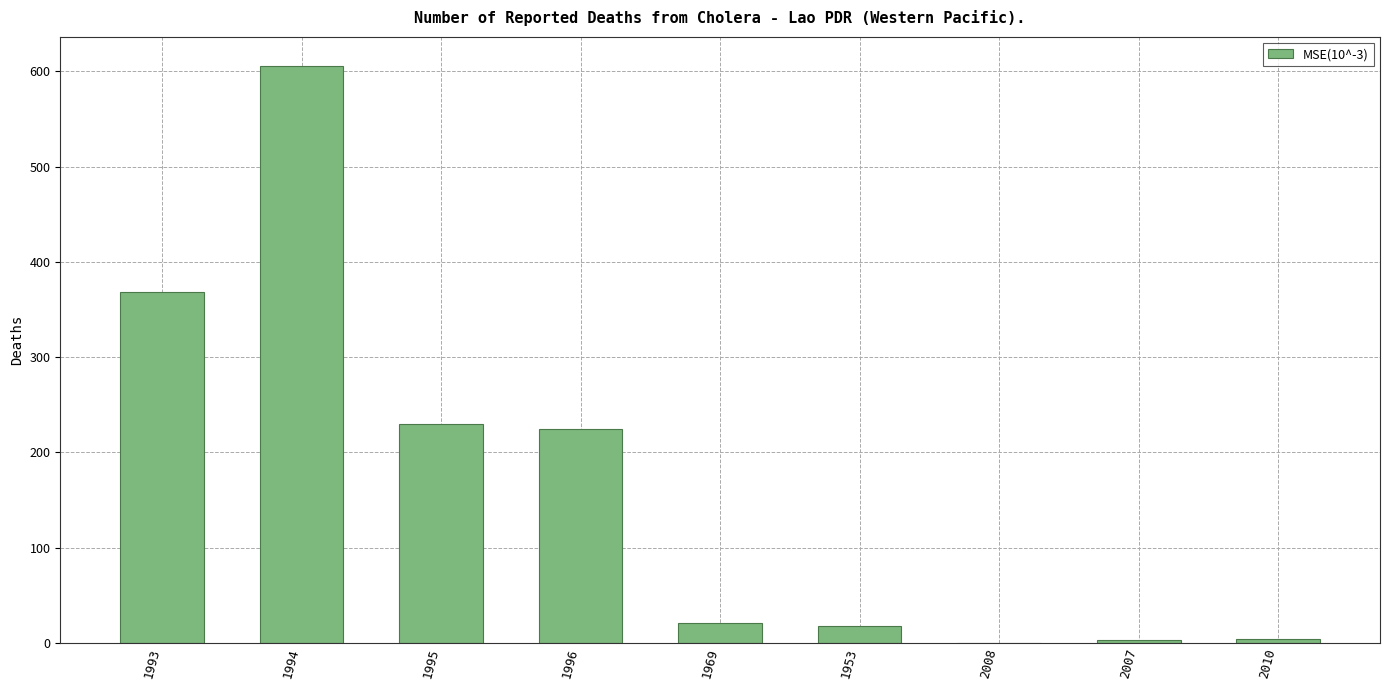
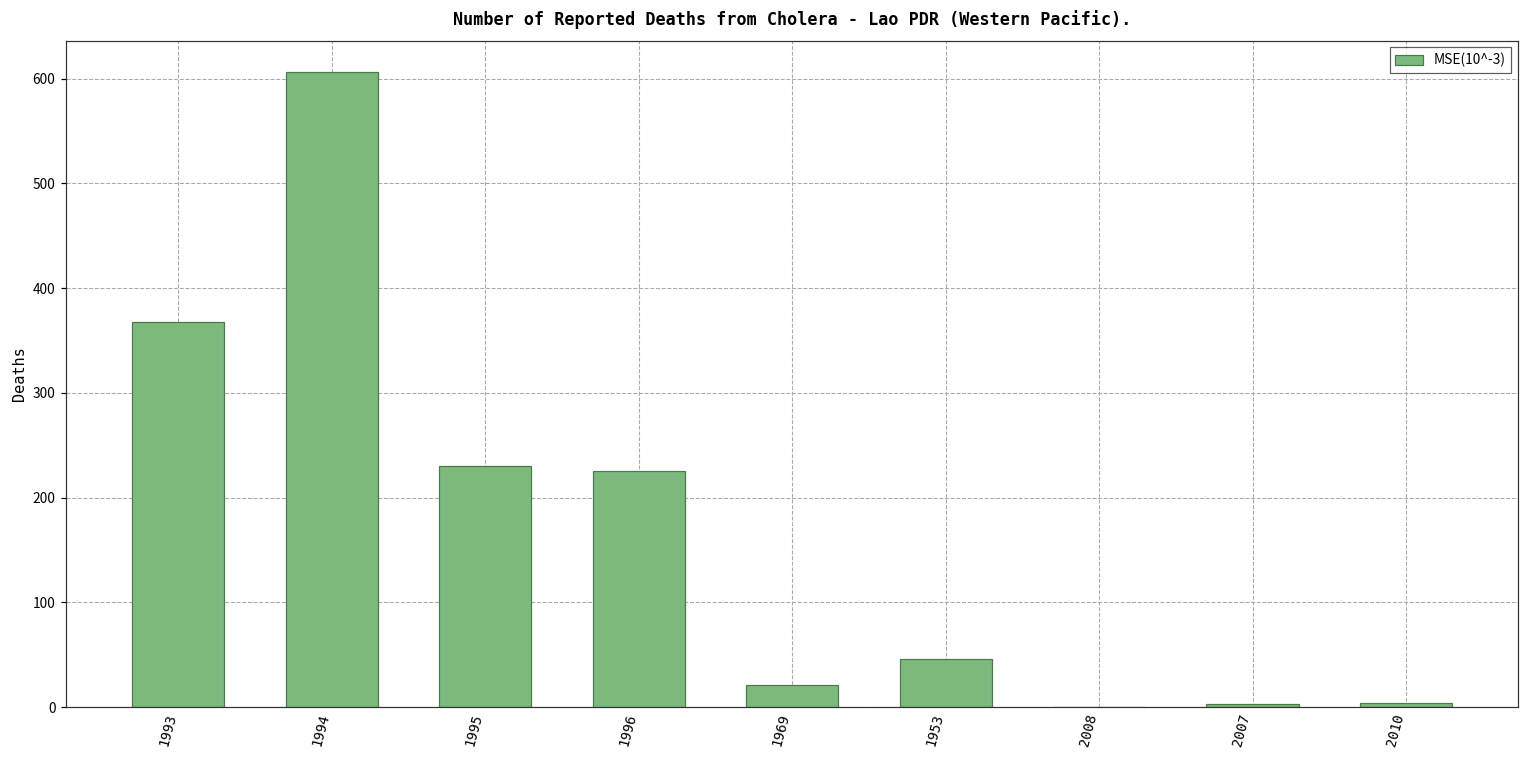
1953: 20 -> 50
